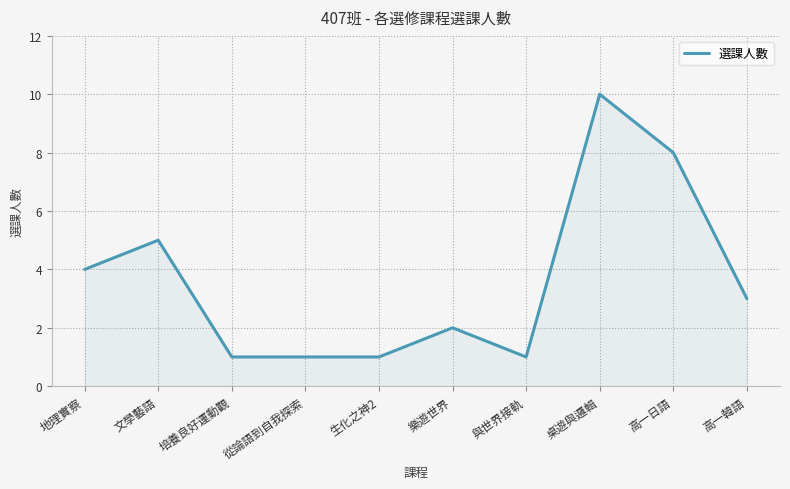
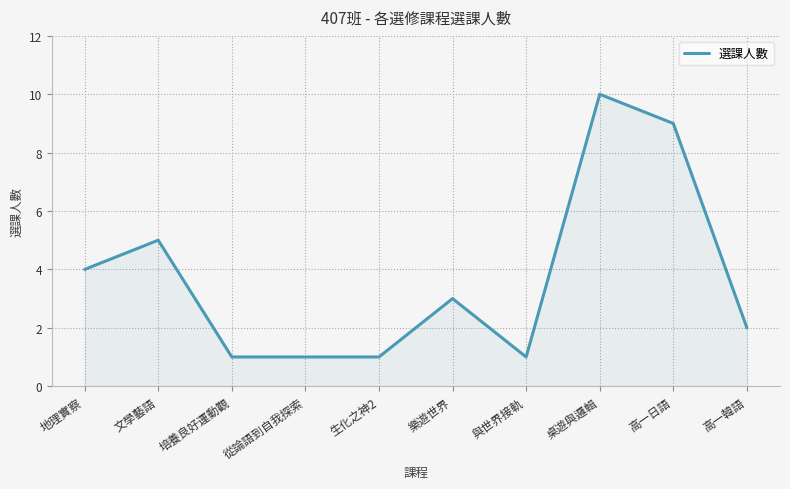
樂遊世界: 2 -> 3
高一日語: 8 -> 9
高一韓語: 3 -> 2
